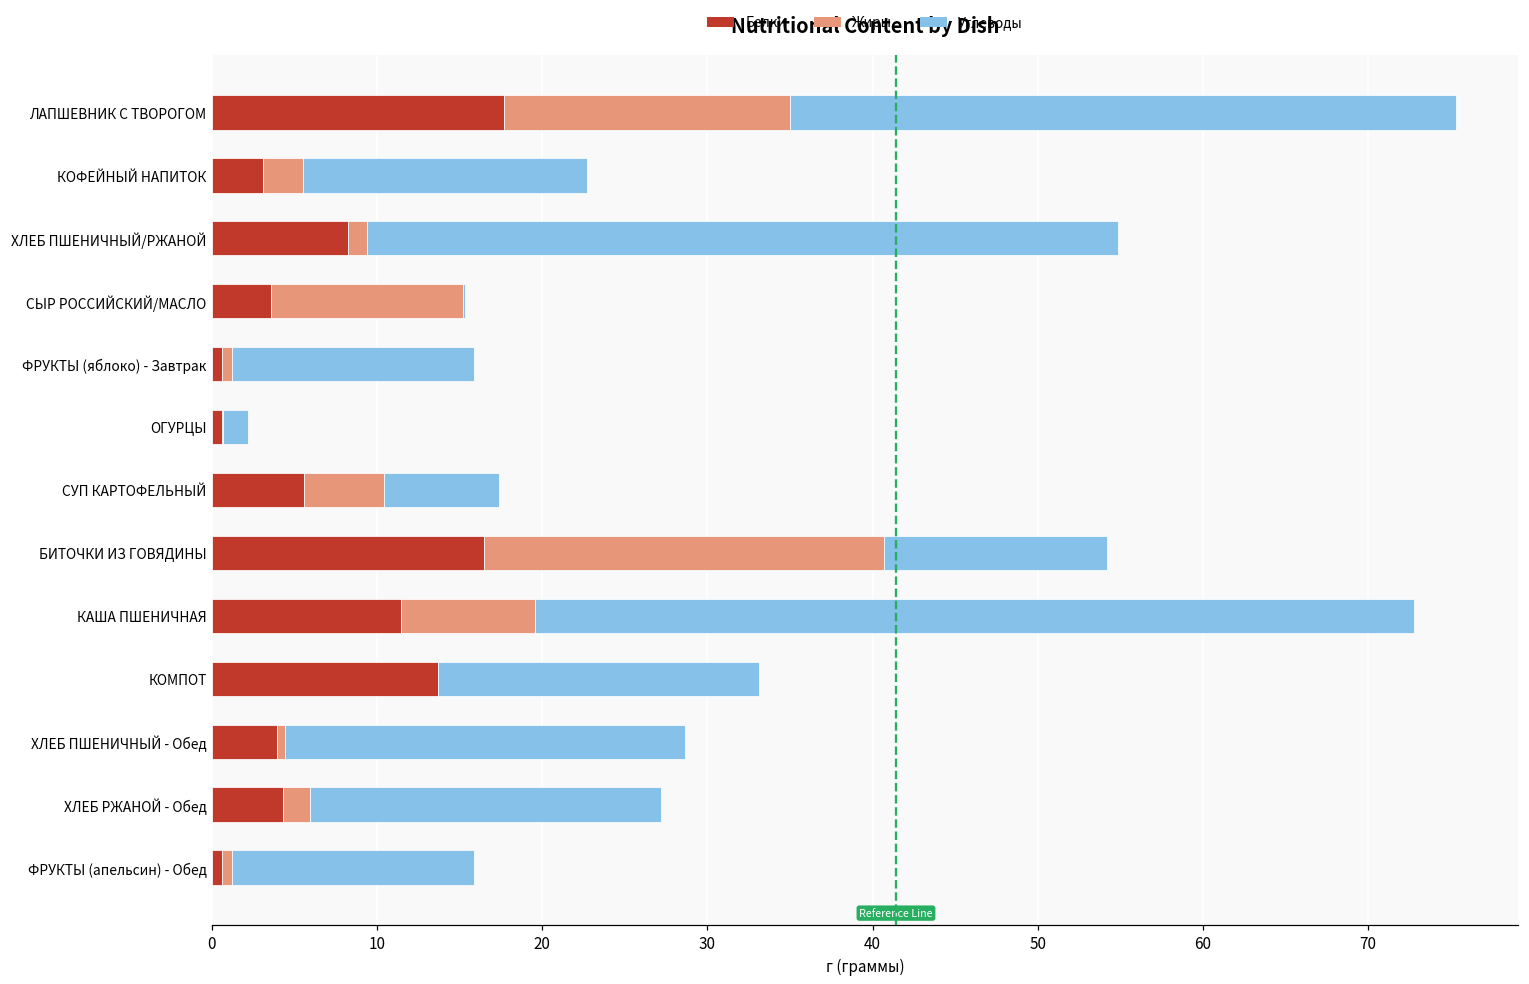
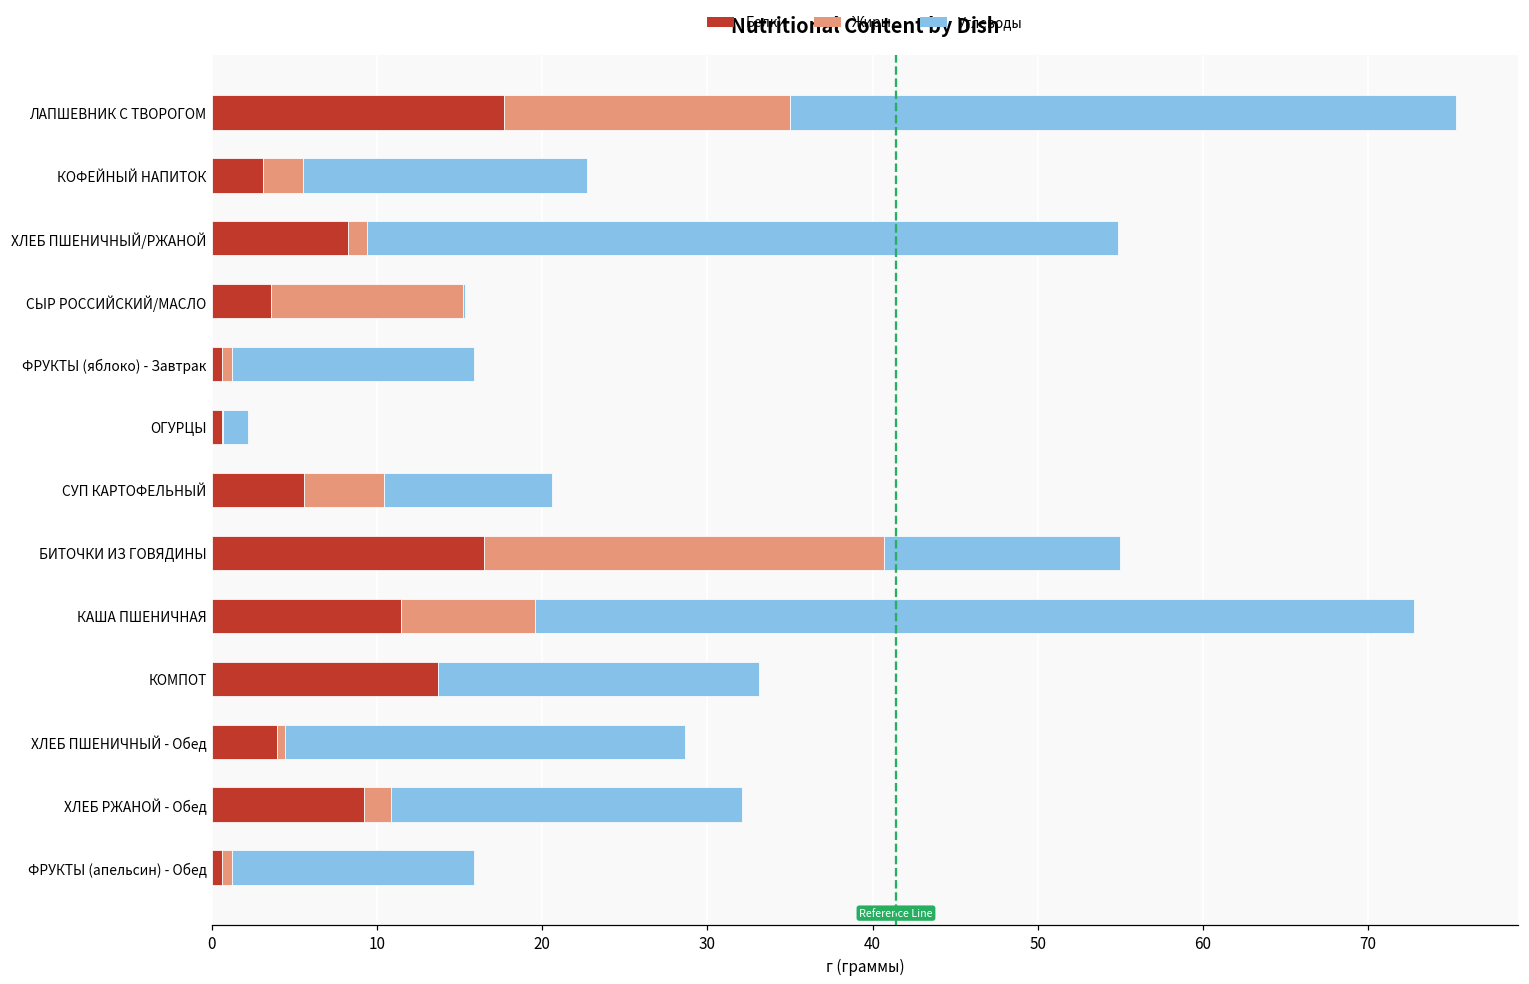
Углеводы, СУП КАРТОФЕЛЬНЫЙ: 7.0 -> 10.2
Углеводы, БИТОЧКИ ИЗ ГОВЯДИНЫ: 13.5 -> 14.3
Белки, ХЛЕБ РЖАНОЙ - Обед: 4.3 -> 9.2
